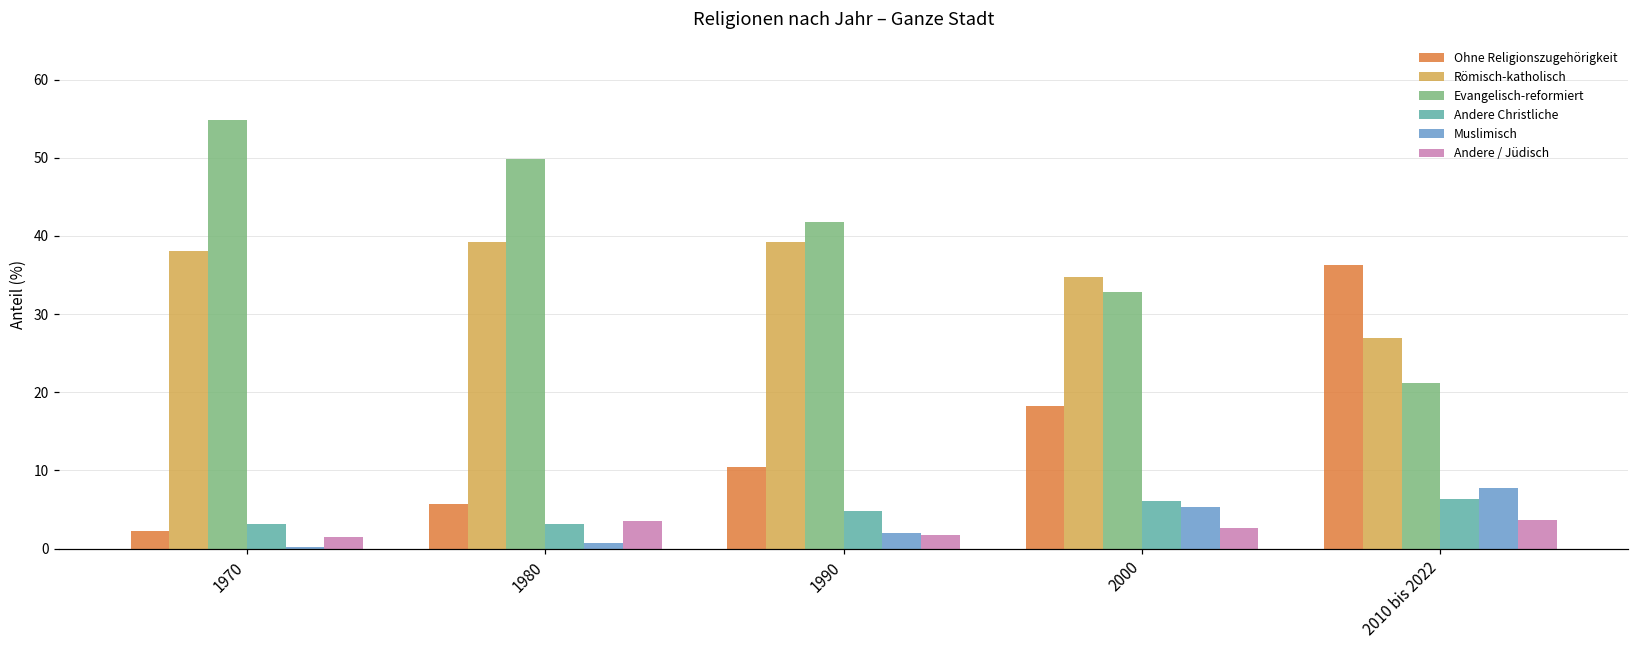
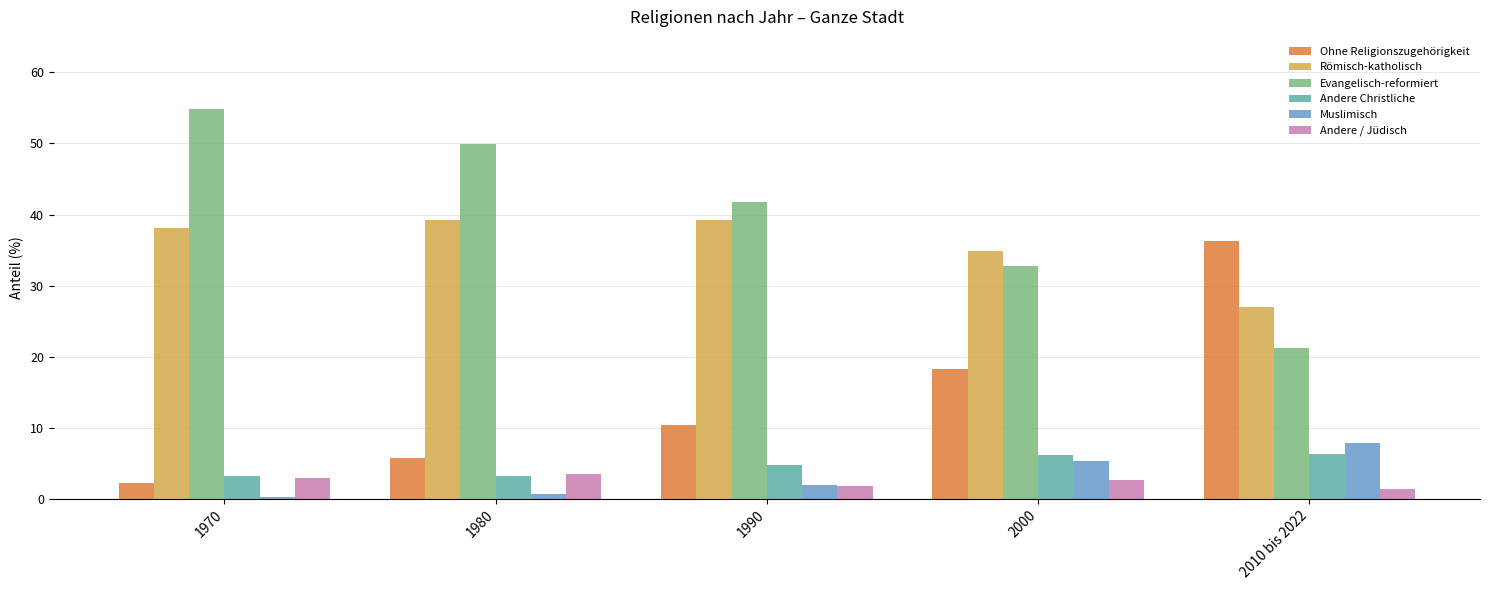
Andere / Jüdisch, 1970: 2 -> 3
Andere / Jüdisch, 2010 bis 2022: 4 -> 1
